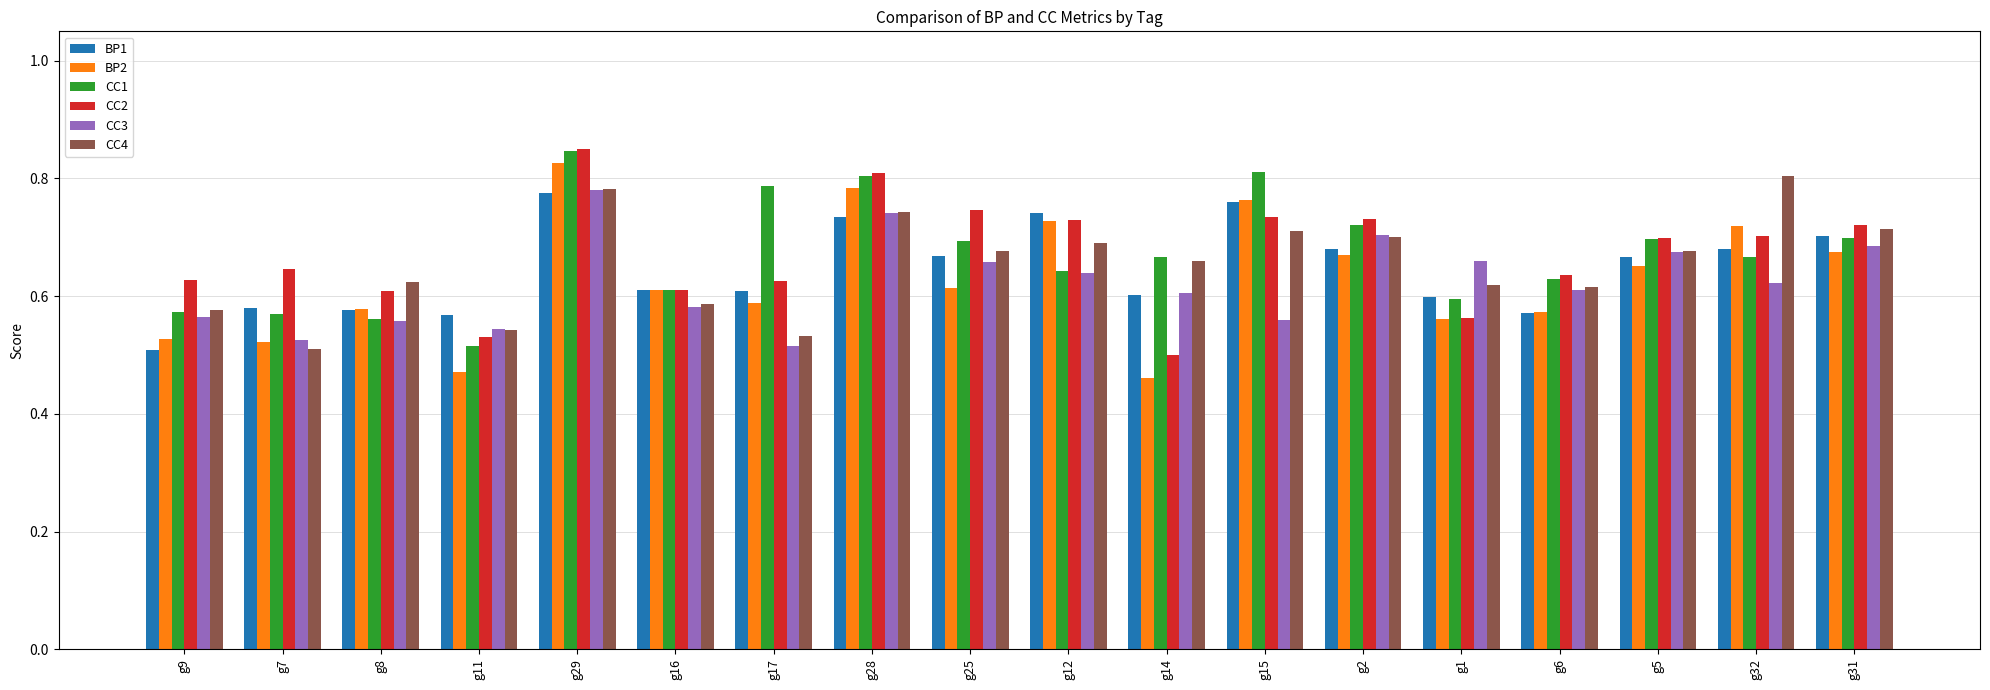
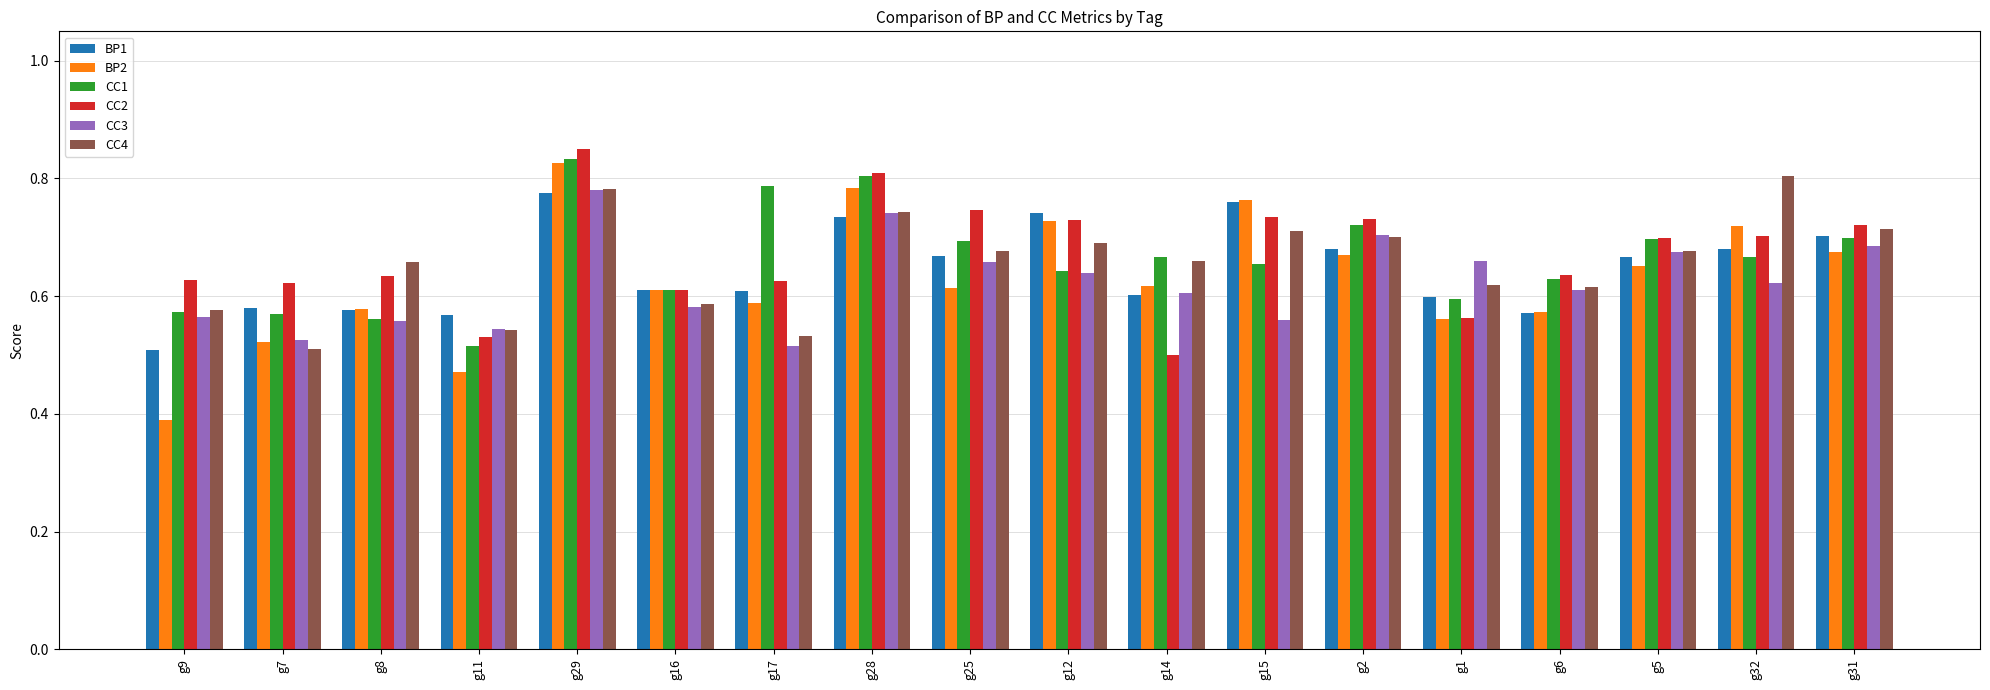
BP2, g9: 0.53 -> 0.39
CC2, g7: 0.65 -> 0.62
CC2, g8: 0.61 -> 0.63
CC4, g8: 0.62 -> 0.66
CC1, g29: 0.85 -> 0.83
BP2, g14: 0.46 -> 0.62
CC1, g15: 0.81 -> 0.65
